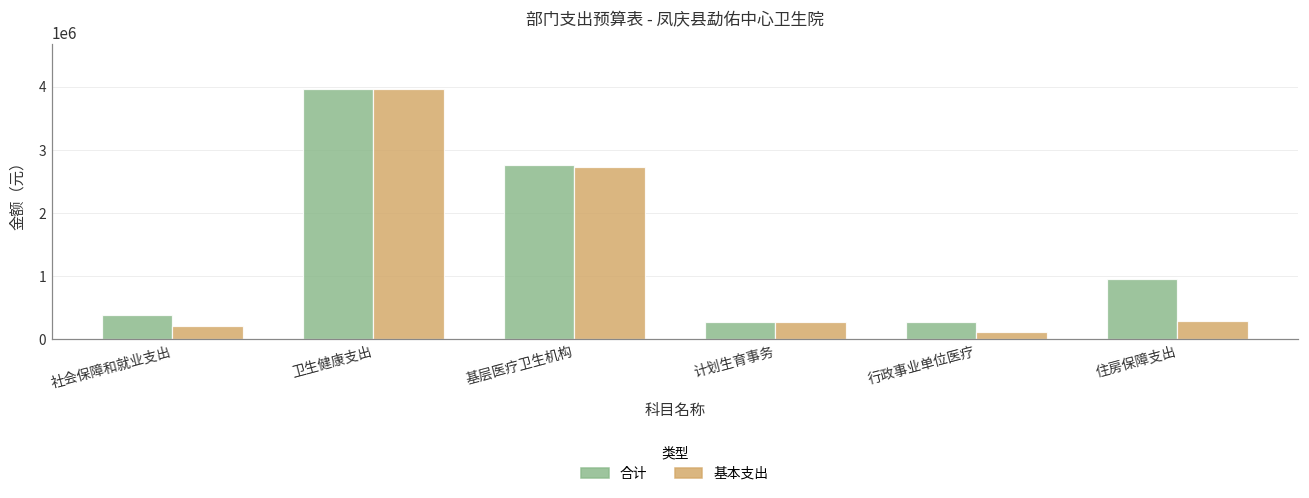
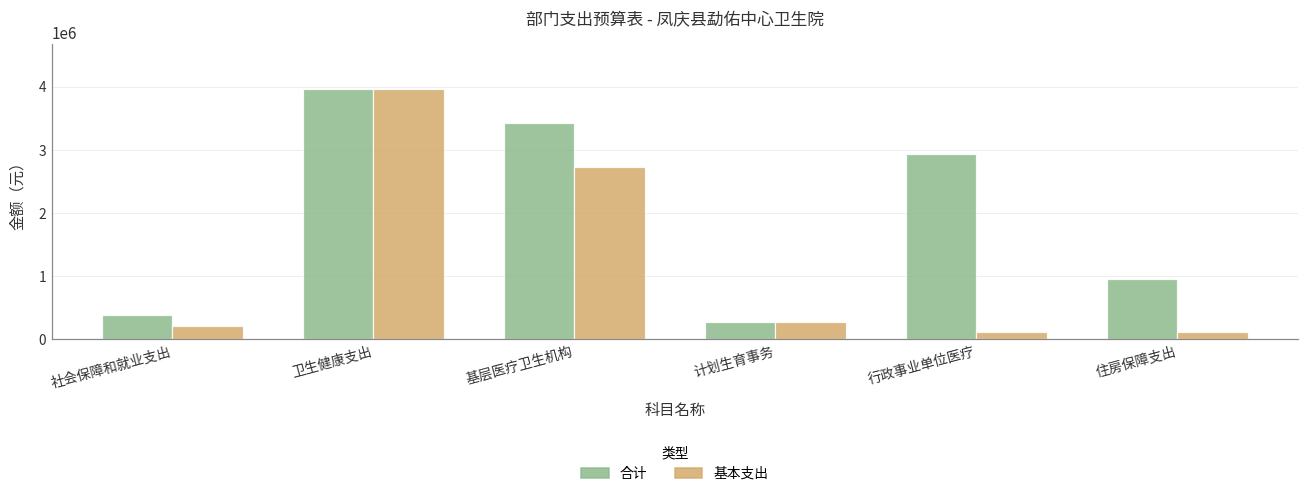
合计, 基层医疗卫生机构: 2800000 -> 3400000
合计, 行政事业单位医疗: 300000 -> 2900000
基本支出, 住房保障支出: 300000 -> 100000
